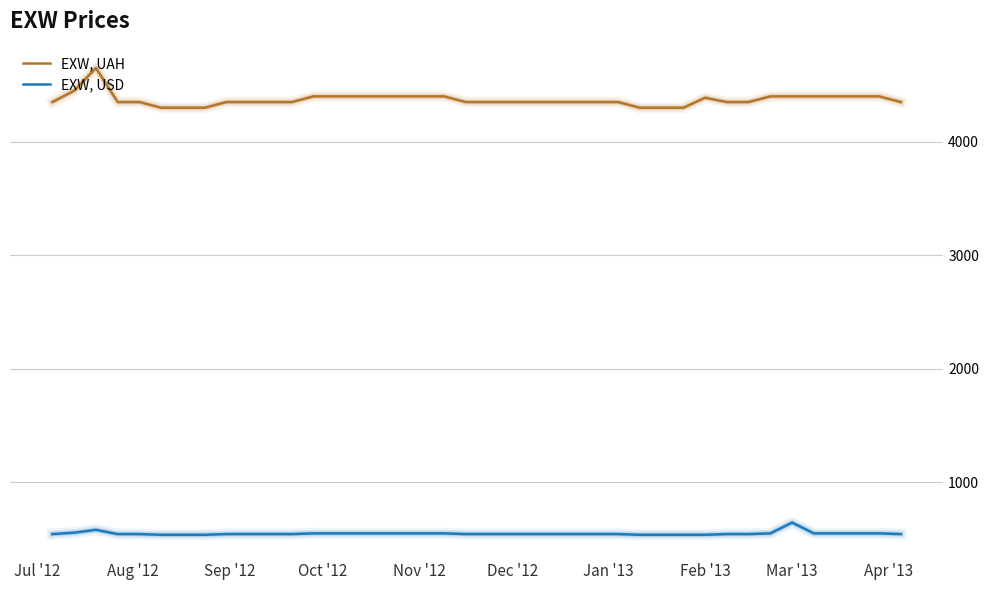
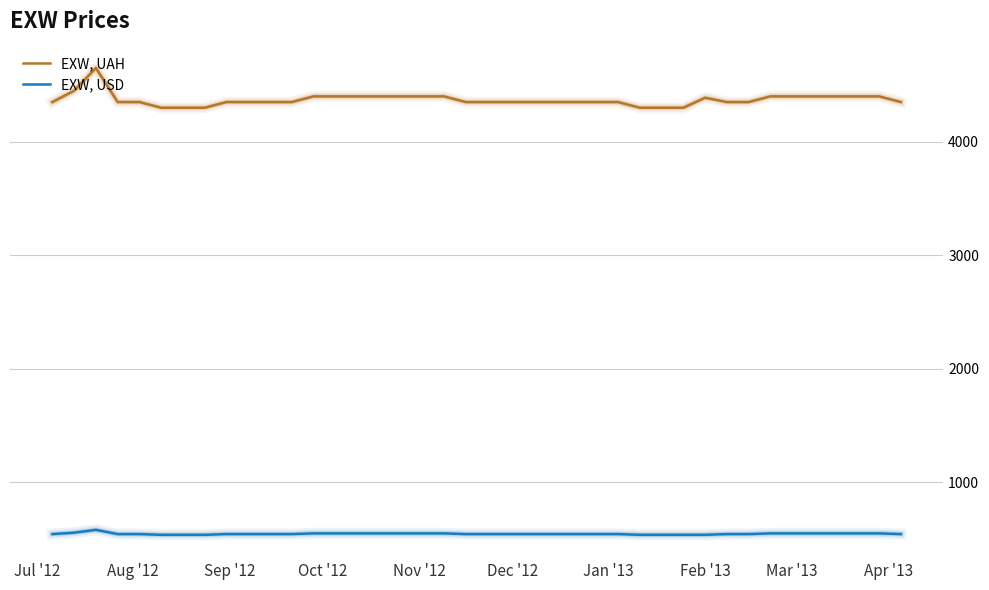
EXW, USD, Mar '13: 650 -> 550
